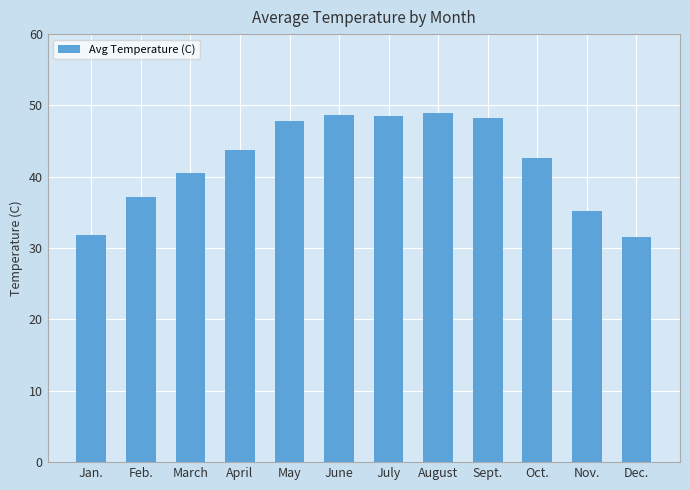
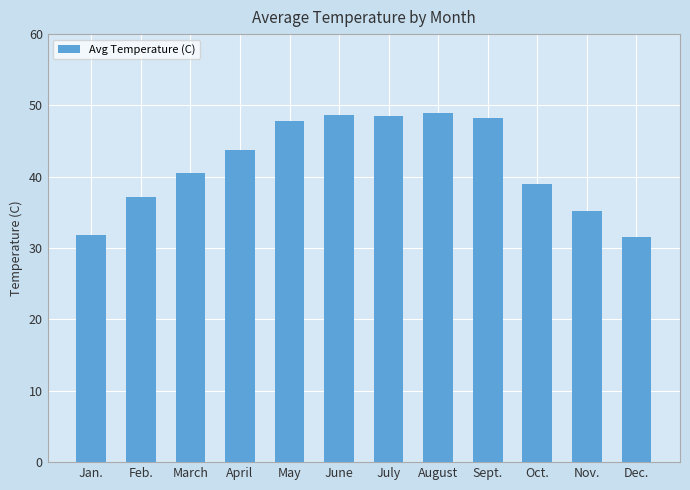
Oct.: 43 -> 39
